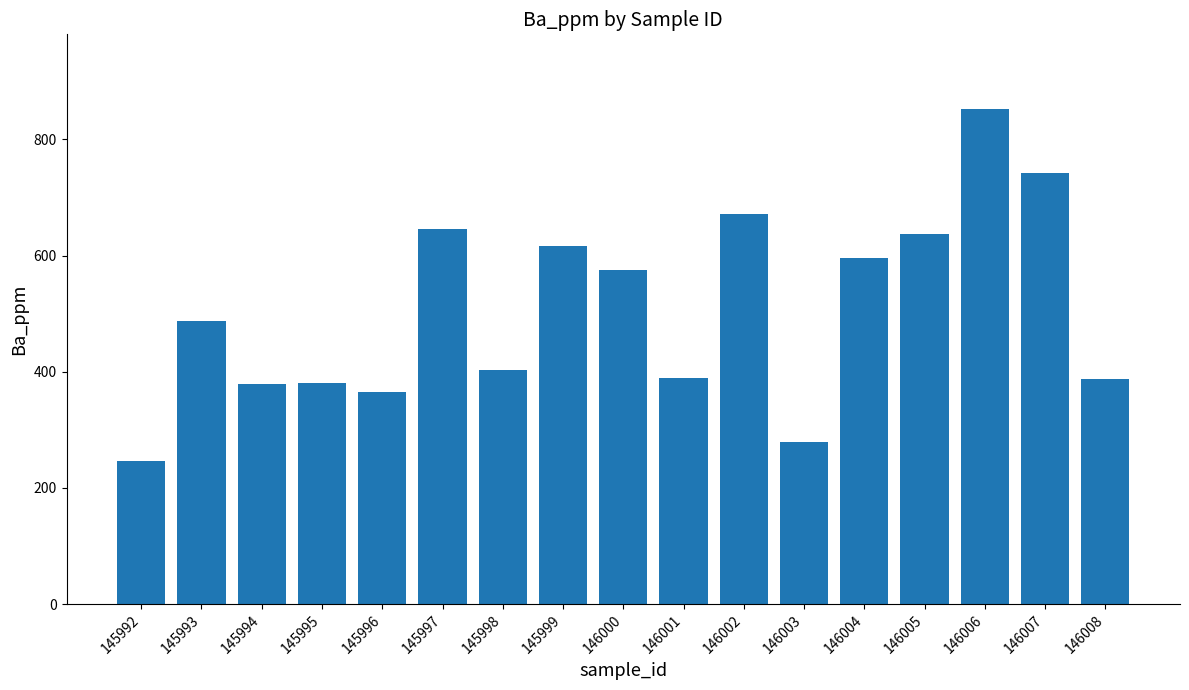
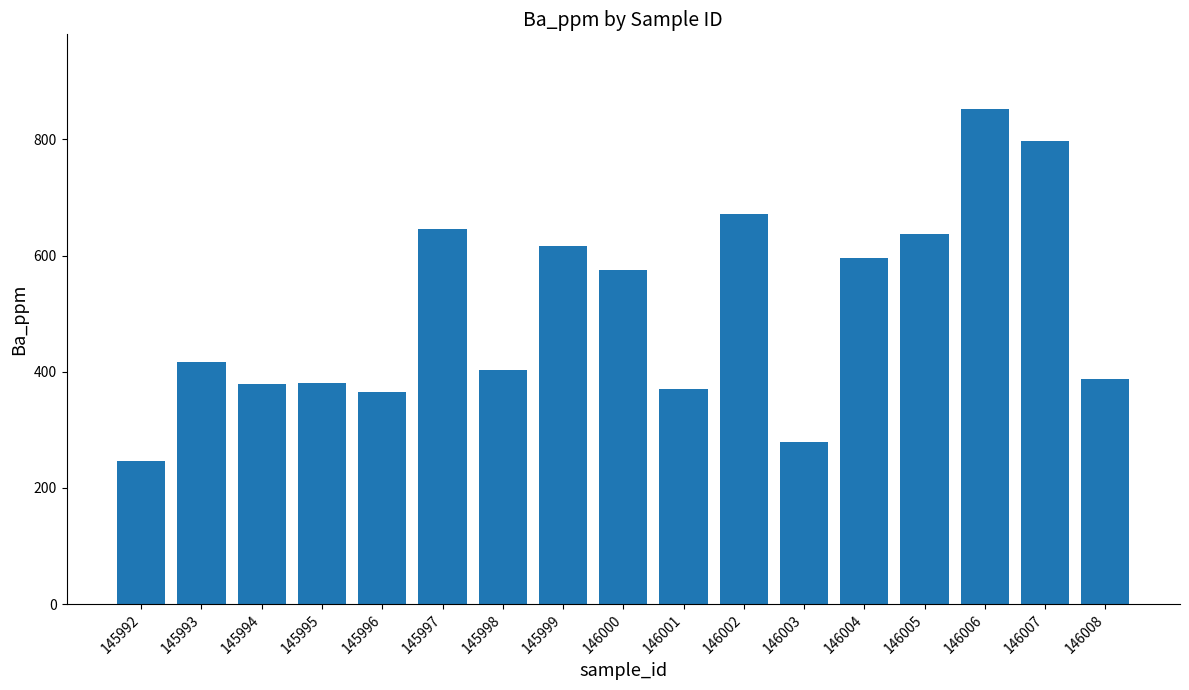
145993: 490 -> 420
146001: 390 -> 370
146007: 740 -> 800
